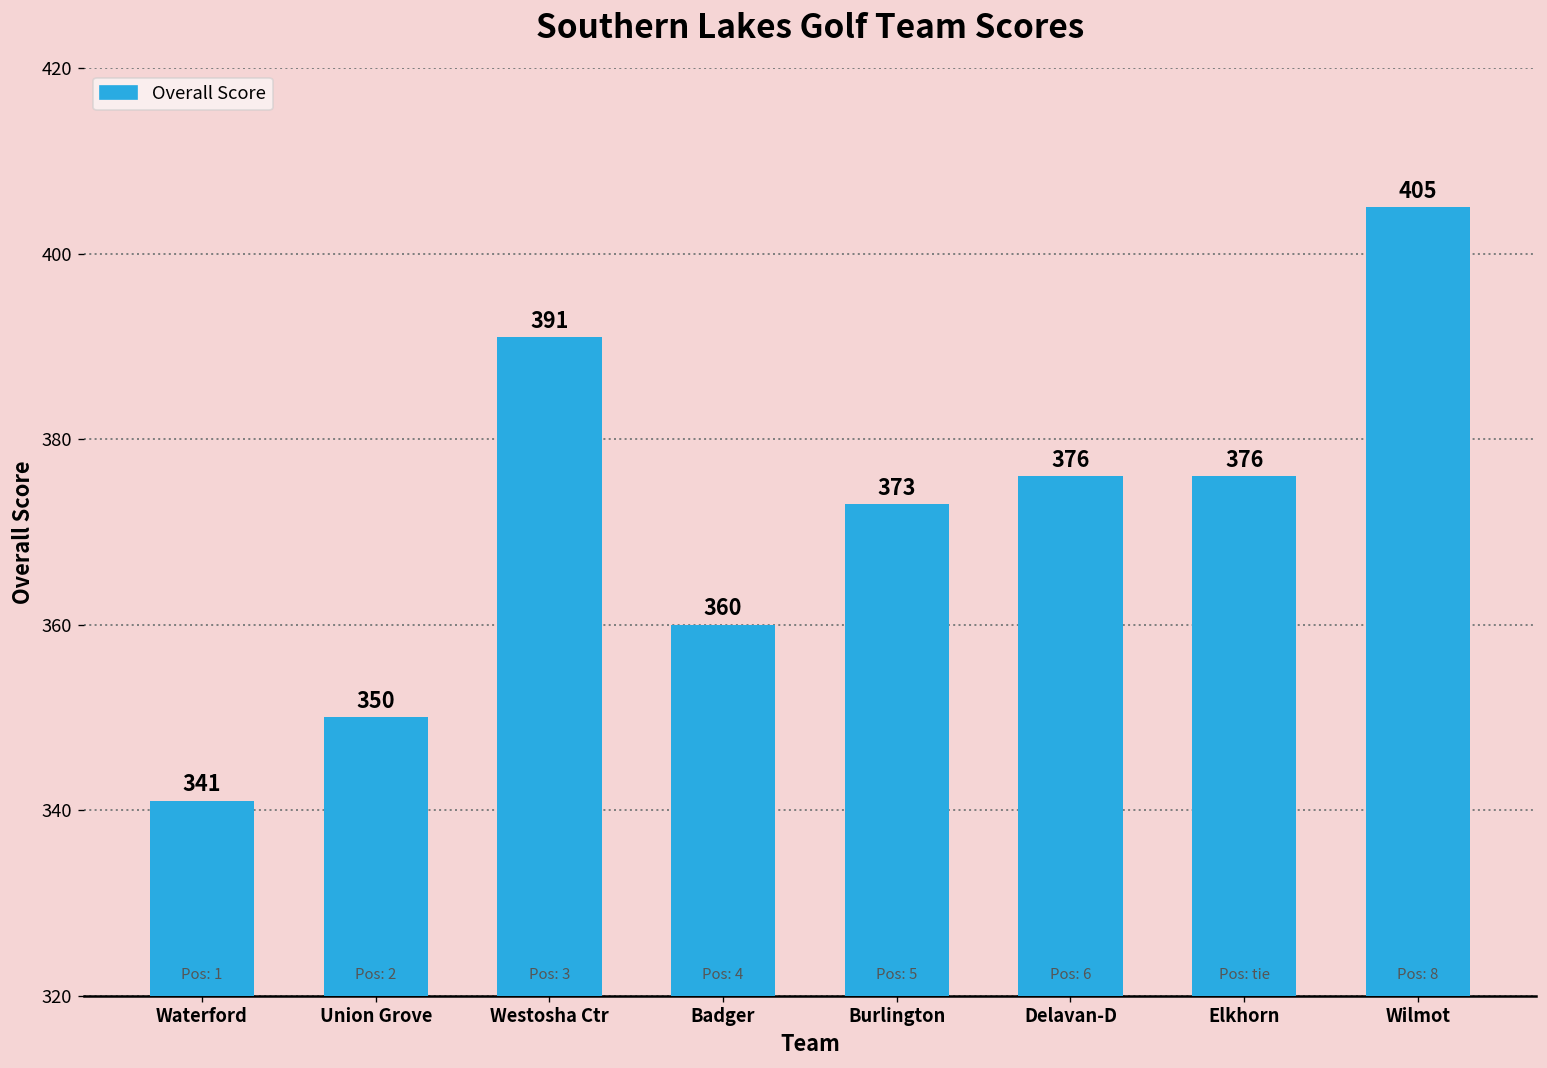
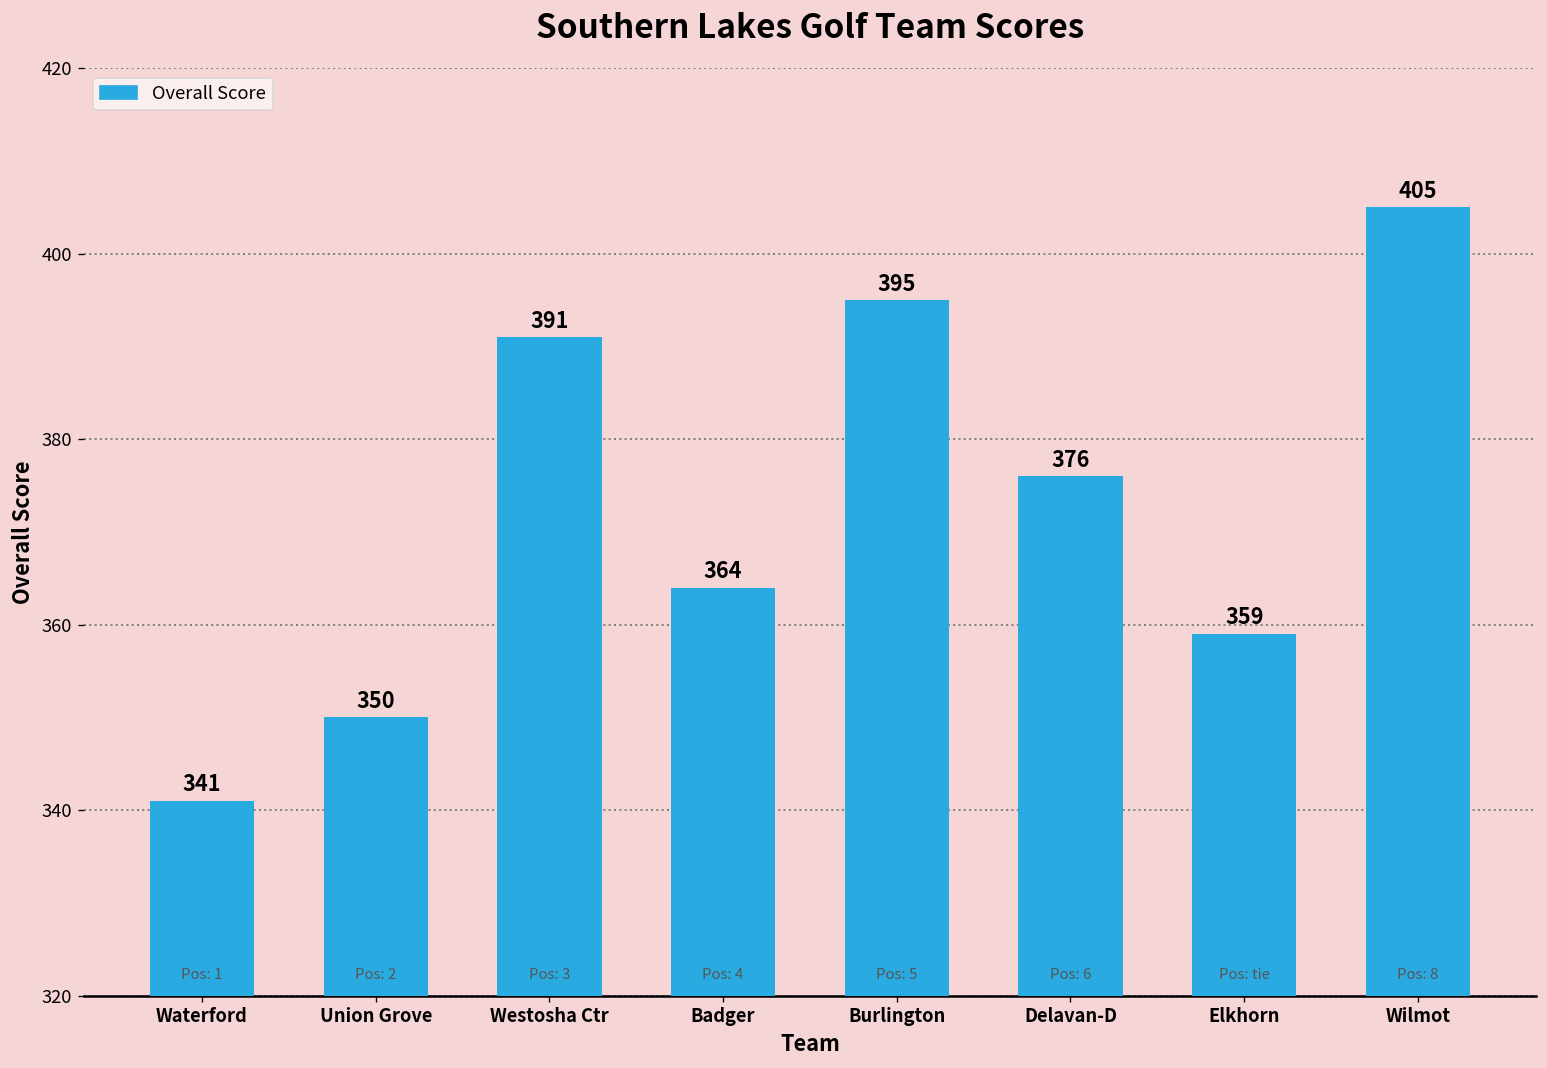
Badger: 360 -> 364
Burlington: 373 -> 395
Elkhorn: 376 -> 359
